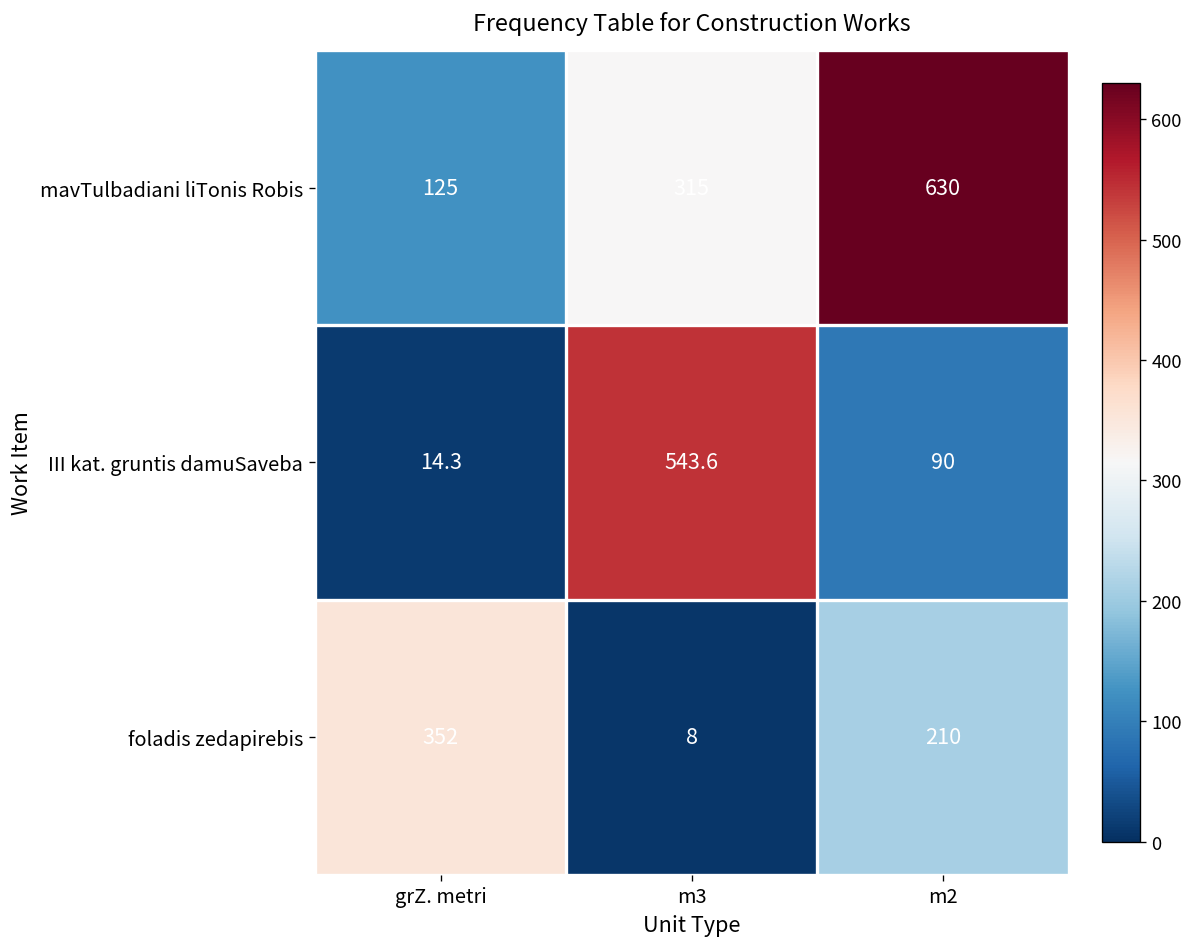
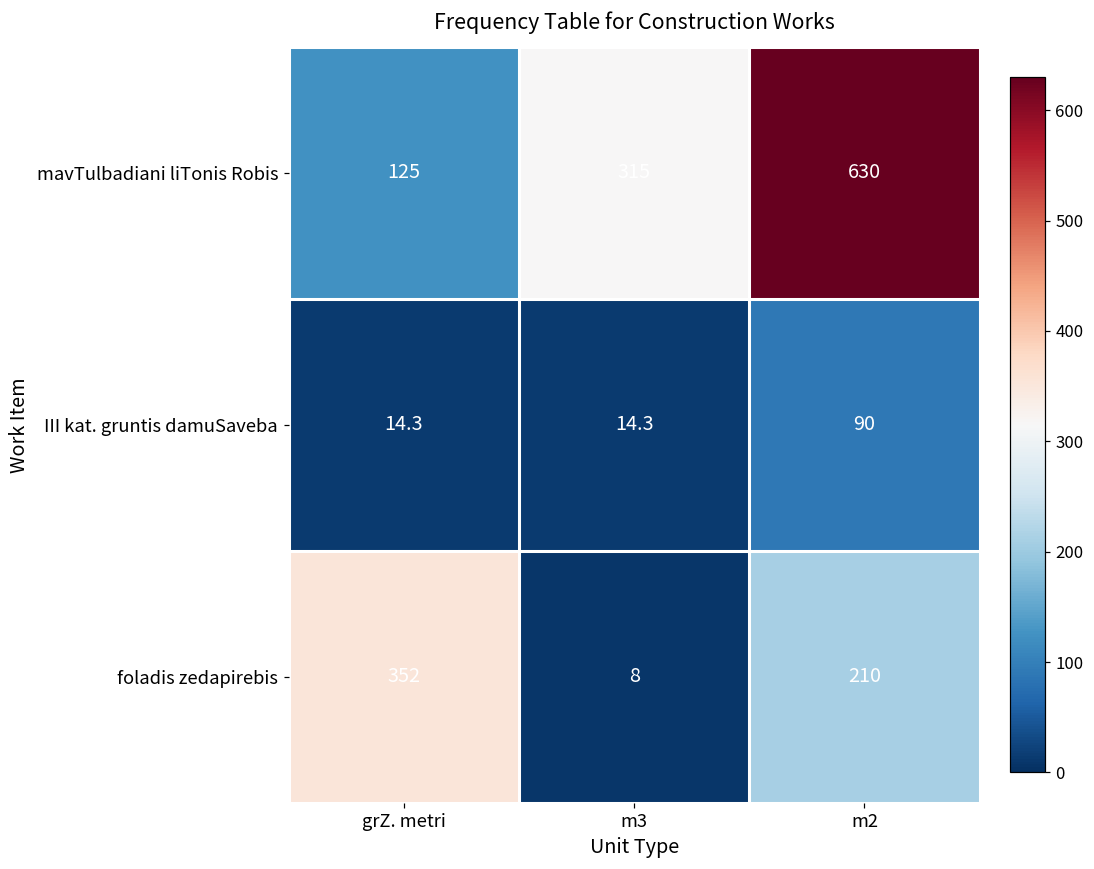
III kat. gruntis damuSaveba, m3: 543.6 -> 14.3
